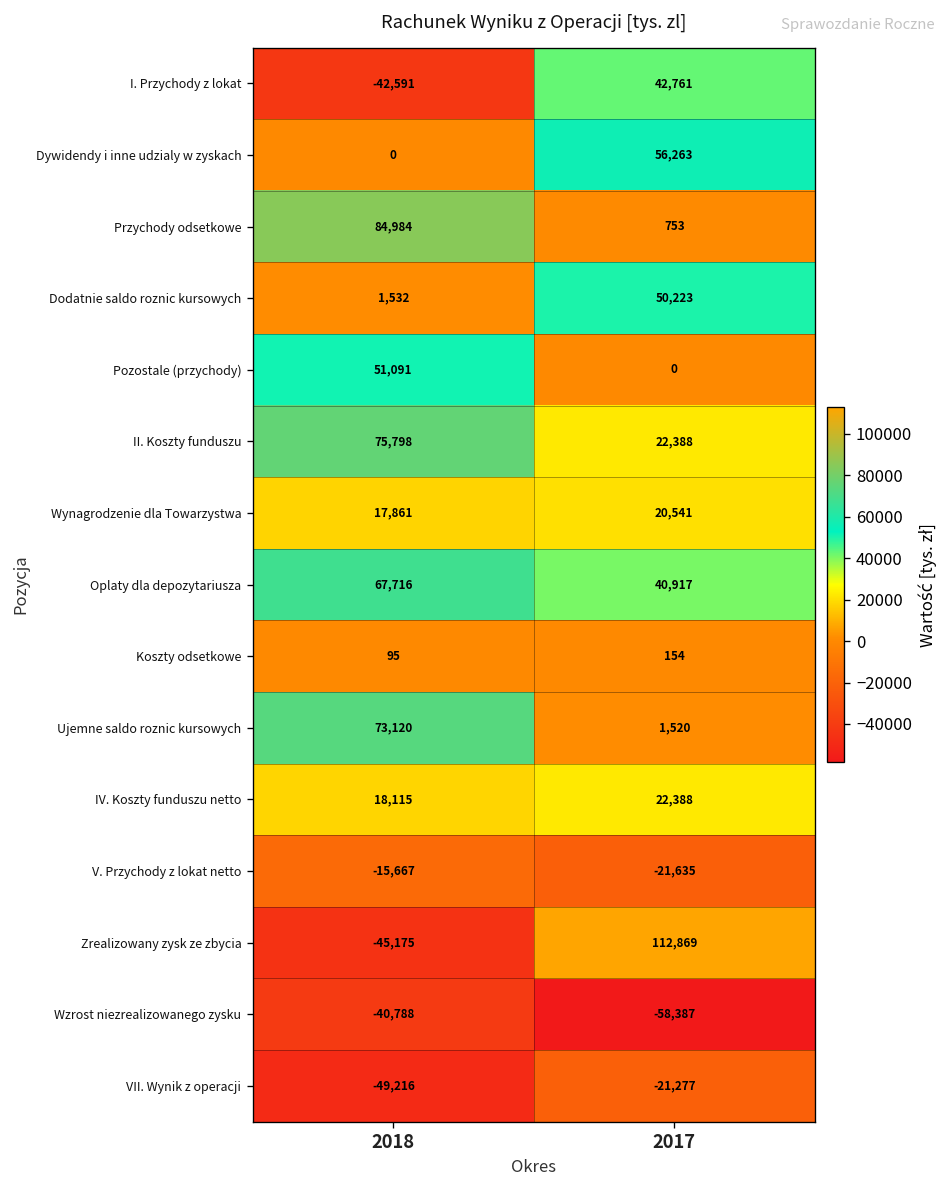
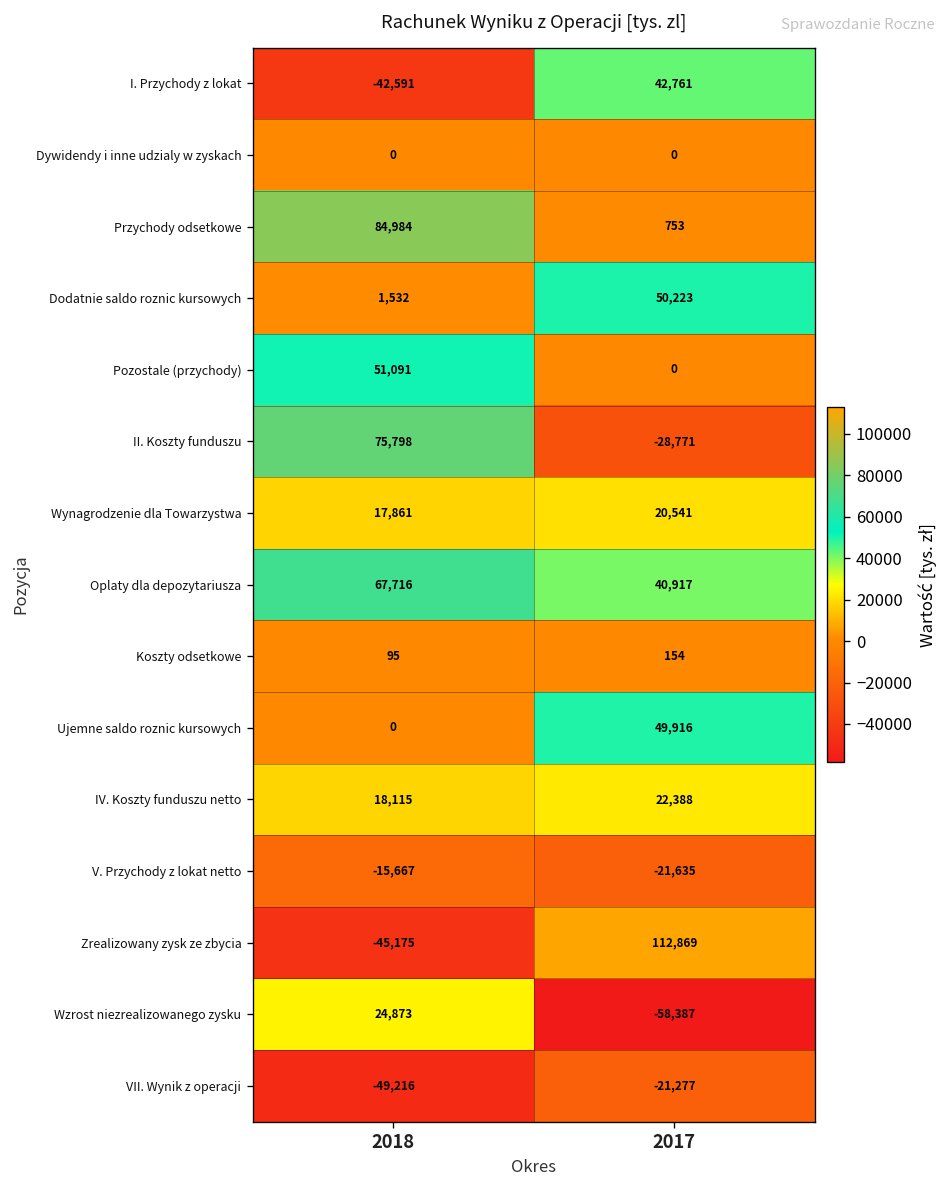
Dywidendy i inne udzialy w zyskach, 2017: 56,263 -> 0
II. Koszty funduszu, 2017: 22,388 -> -28,771
Ujemne saldo roznic kursowych, 2018: 73,120 -> 0
Ujemne saldo roznic kursowych, 2017: 1,520 -> 49,916
Wzrost niezrealizowanego zysku, 2018: -40,788 -> 24,873
